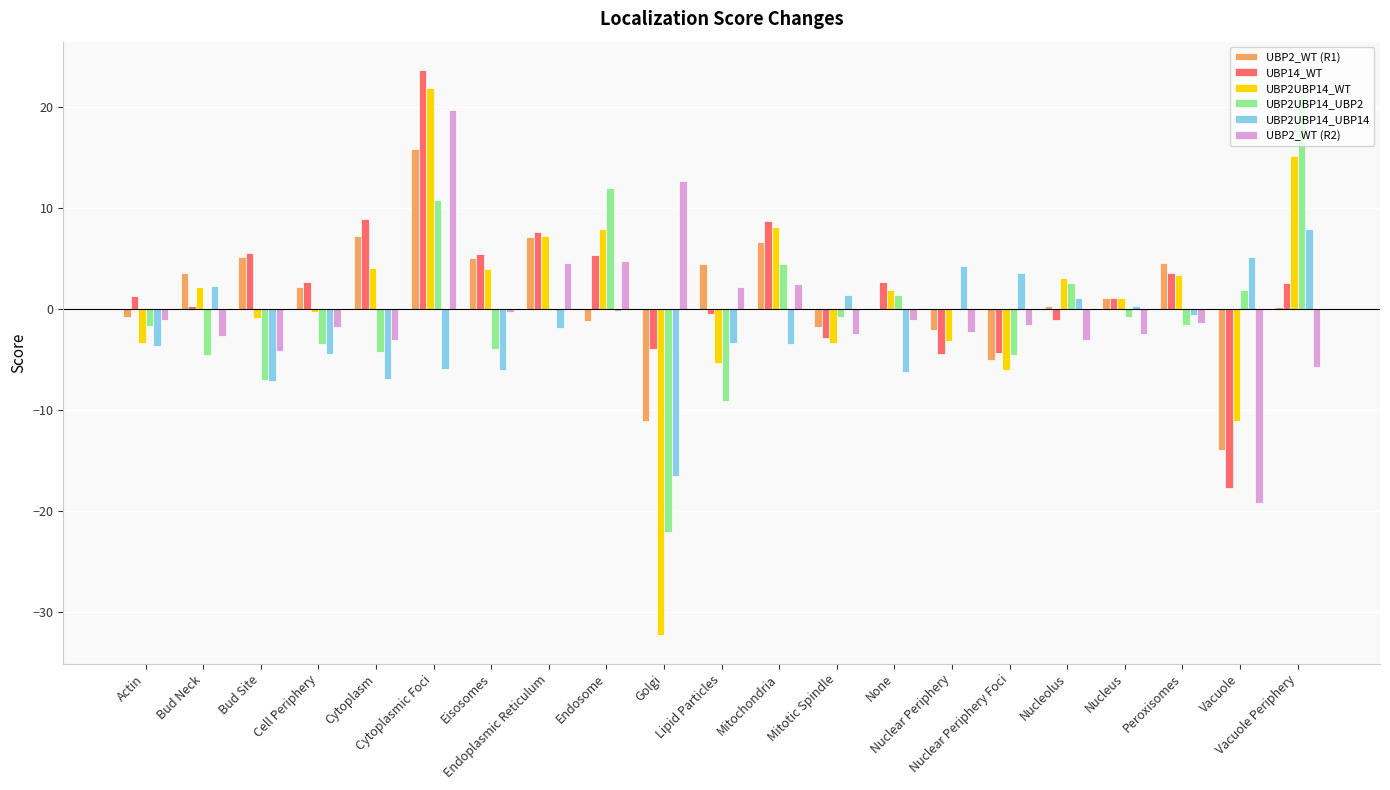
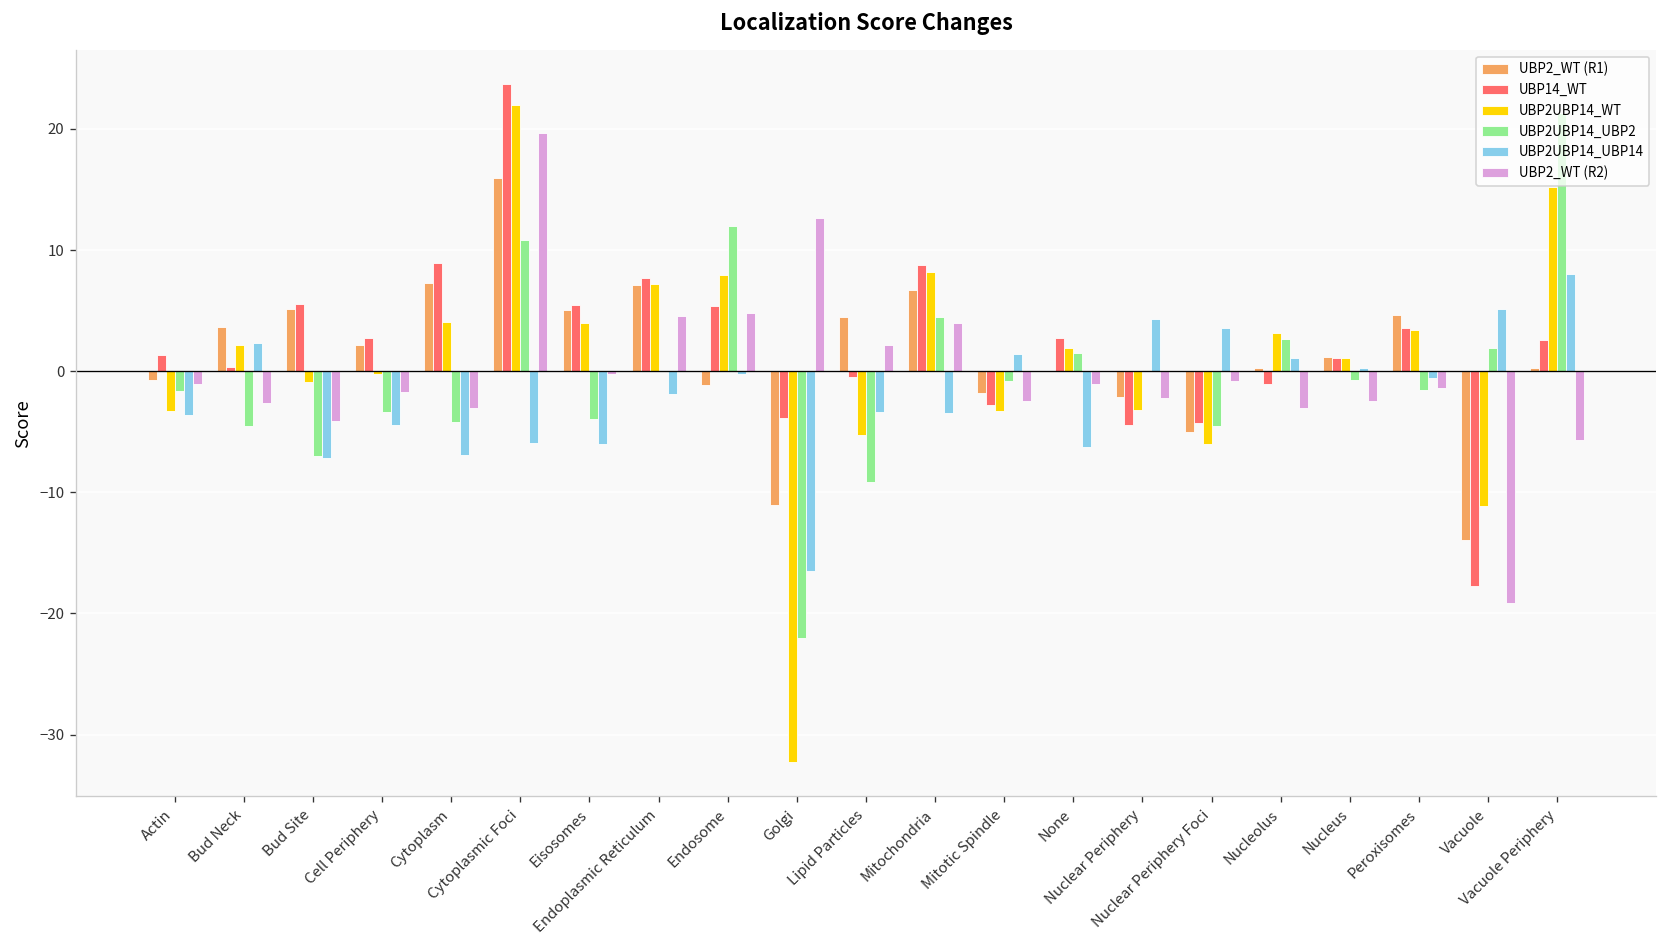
UBP2_WT (R2), Mitochondria: 2.5 -> 4.0
UBP2_WT (R2), Nuclear Periphery Foci: -1.6 -> -0.8
